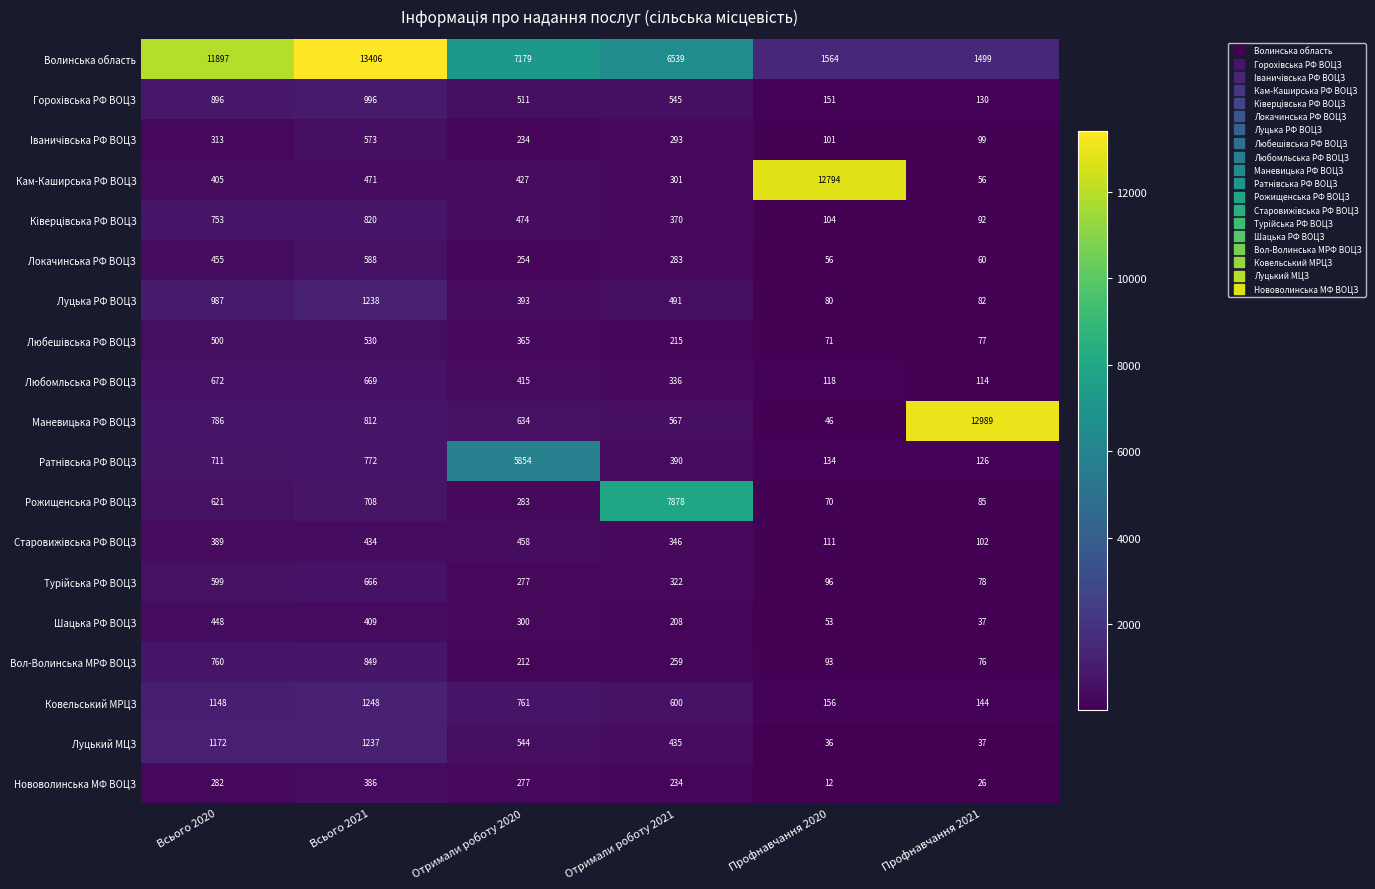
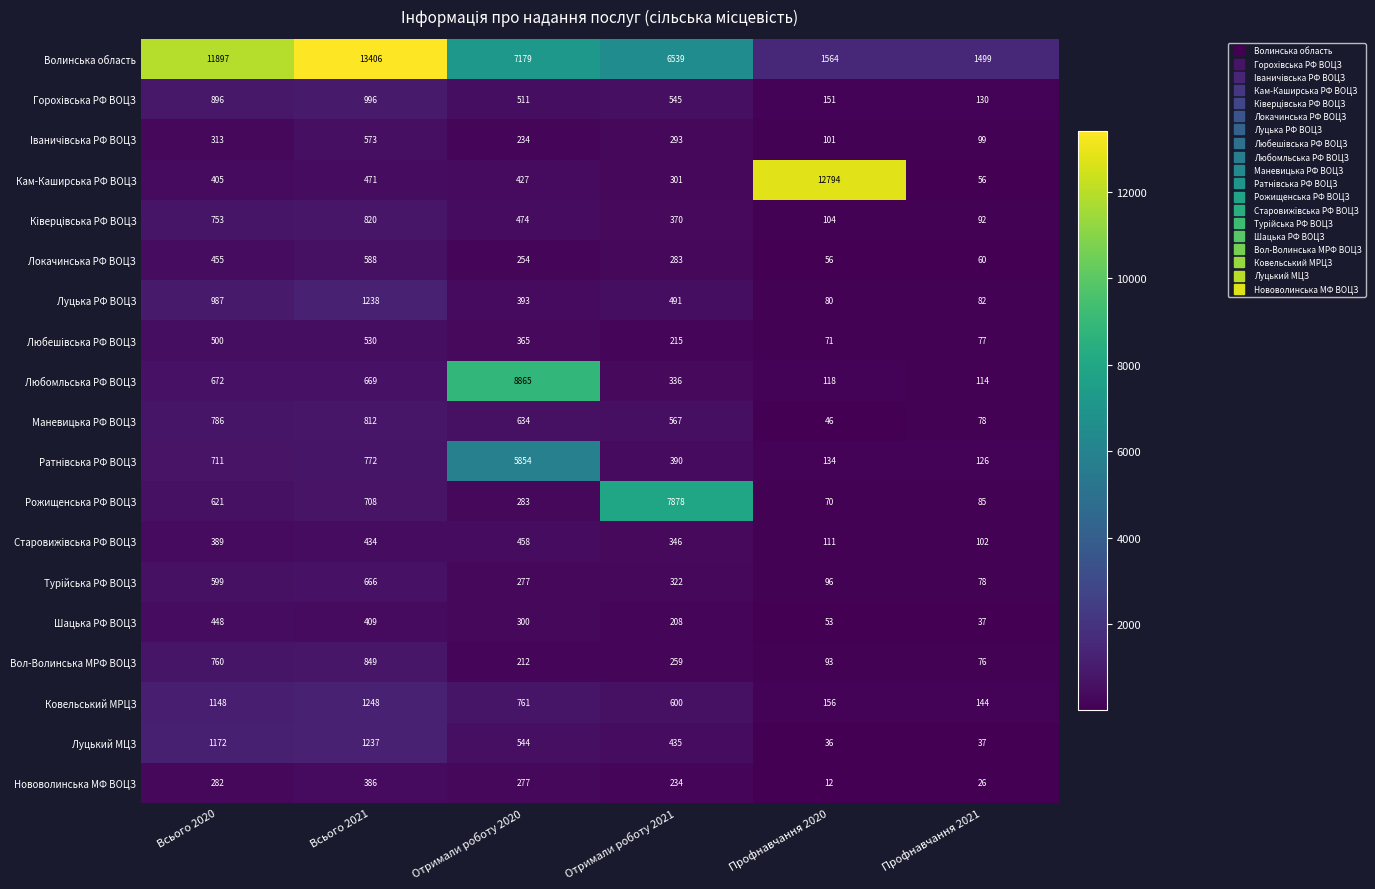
Любомльська РФ ВОЦЗ, Отримали роботу 2020: 415 -> 8865
Маневицька РФ ВОЦЗ, Профнавчання 2021: 12989 -> 78
